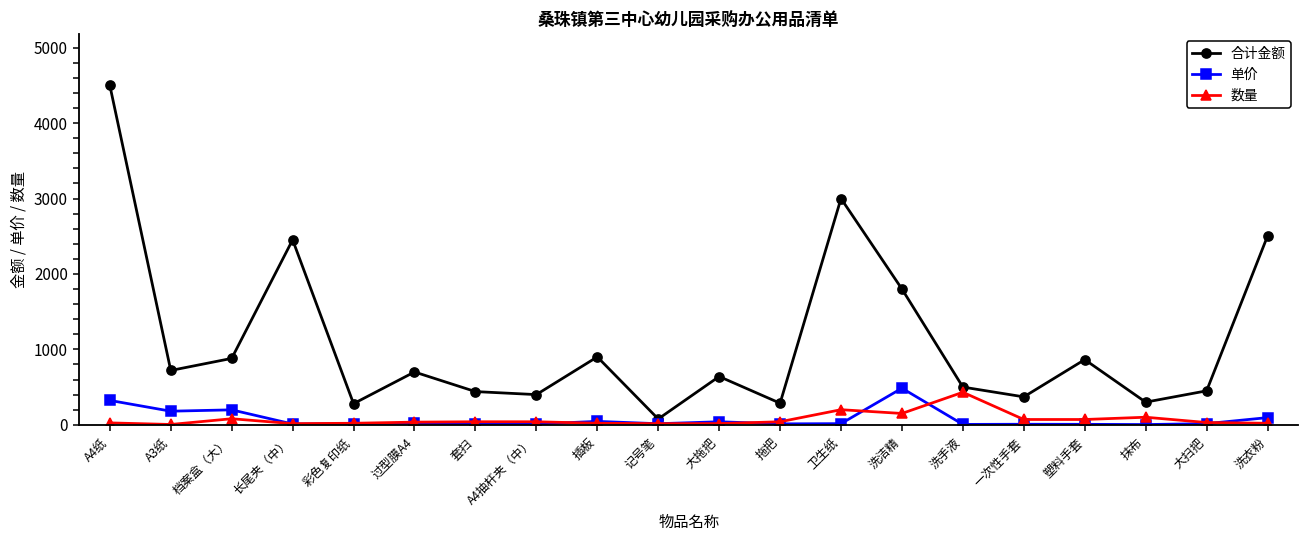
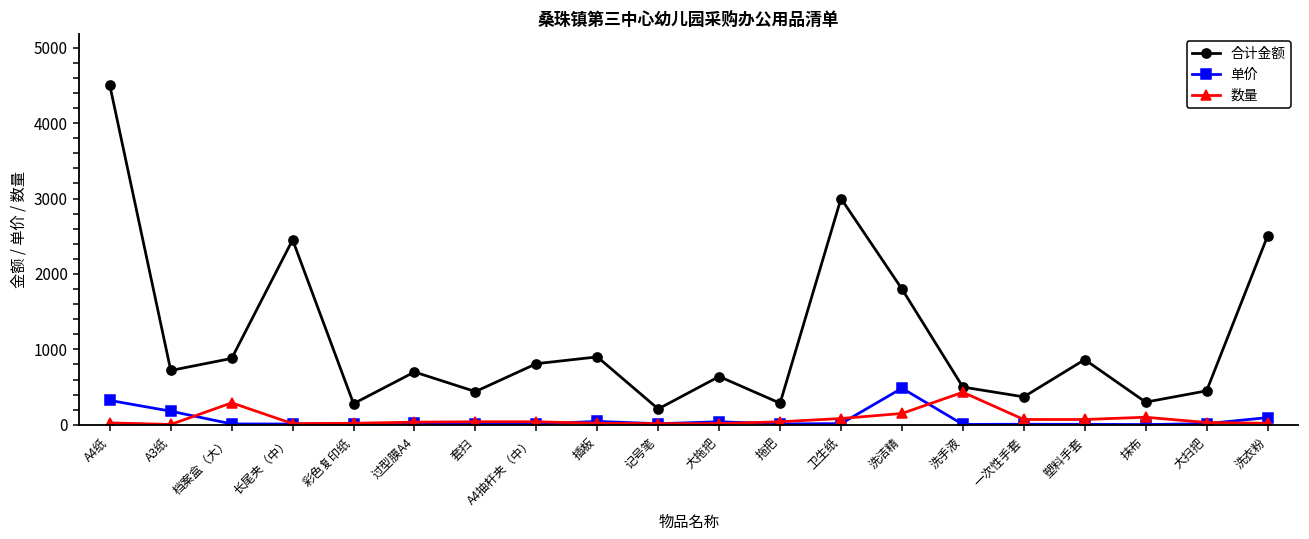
单价, 档案盒（大）: 200 -> 0
数量, 档案盒（大）: 100 -> 300
合计金额, A4抽杆夹（中）: 400 -> 800
合计金额, 记号笔: 100 -> 200
数量, 卫生纸: 200 -> 100
